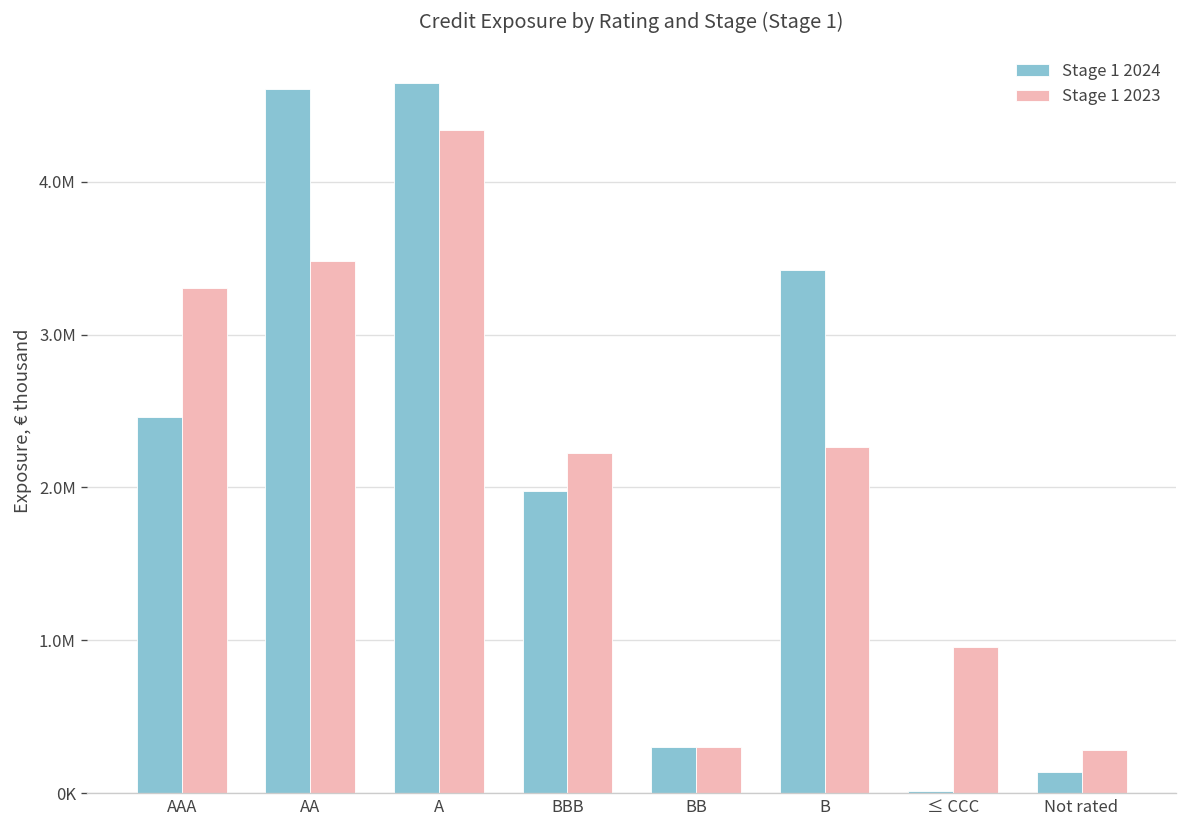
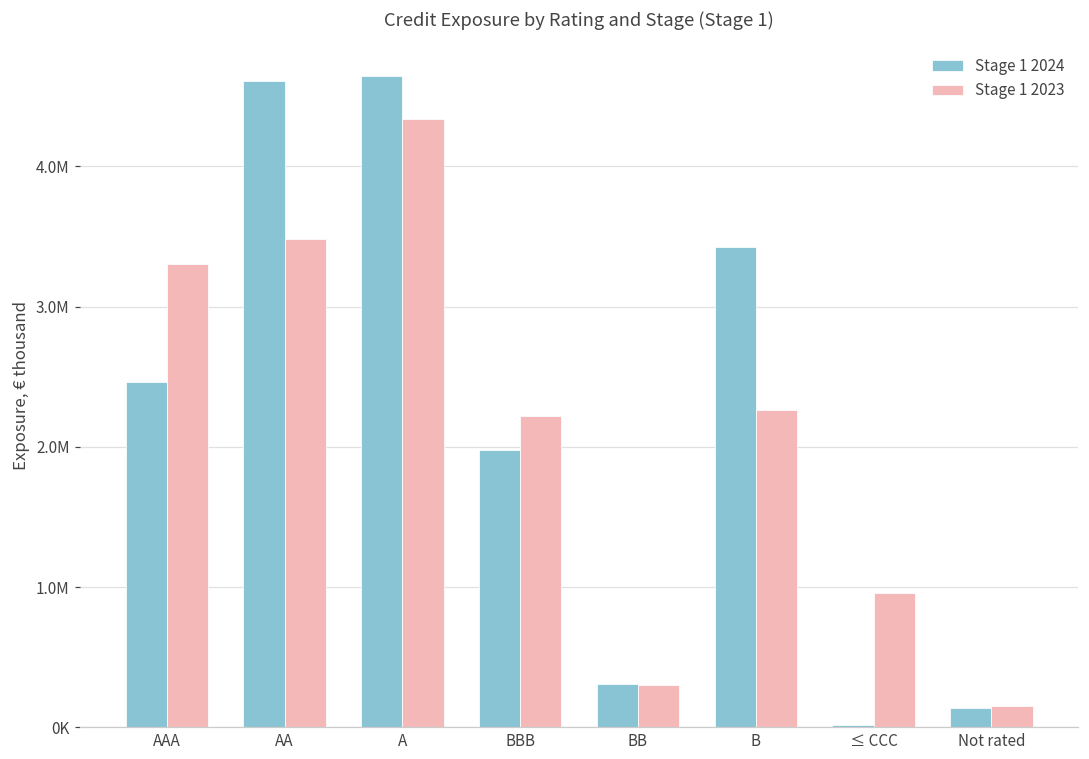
Stage 1 2023, Not rated: 280000 -> 150000
